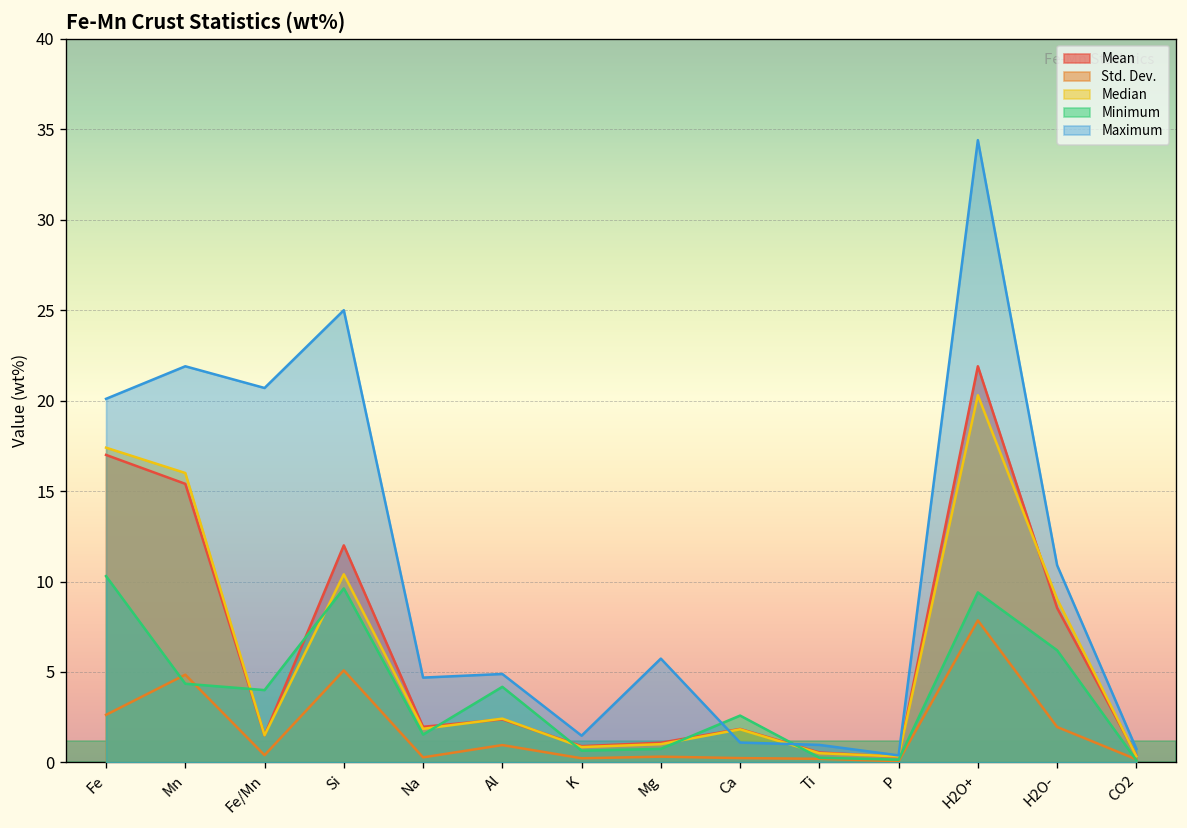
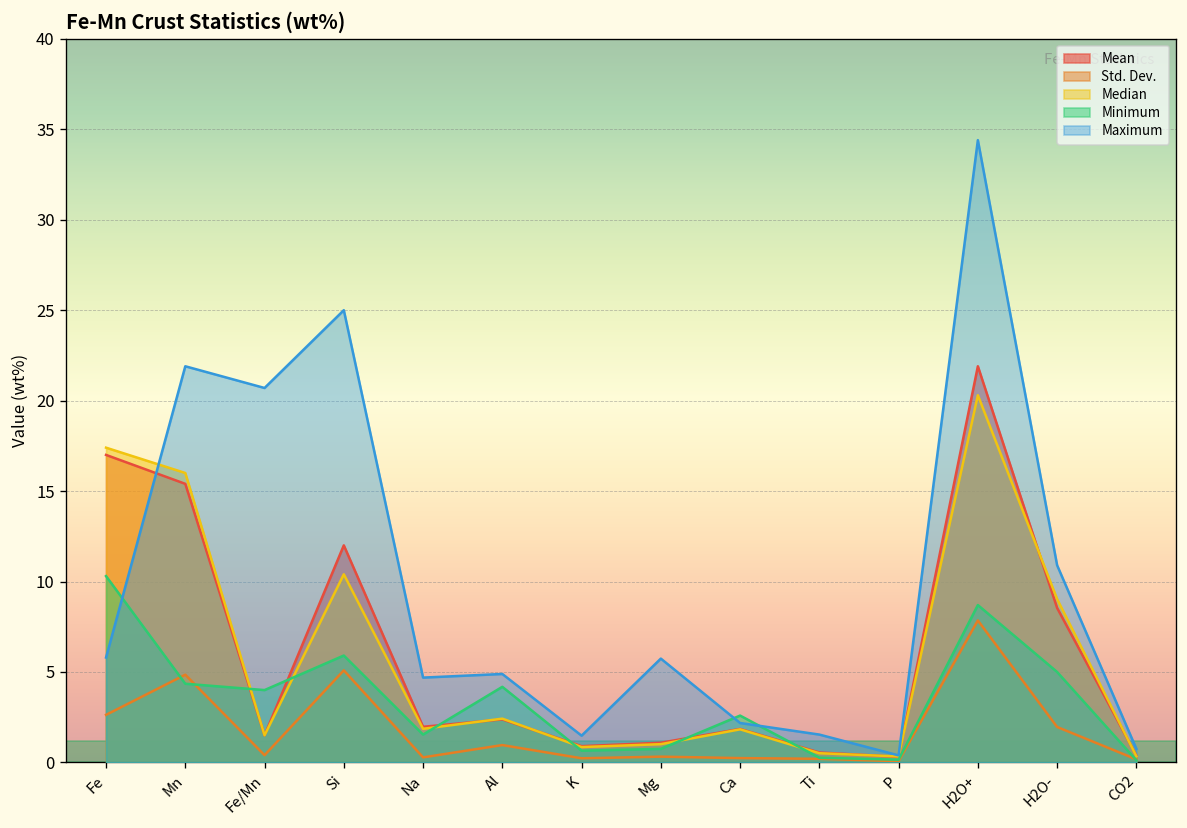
Maximum, Fe: 20.1 -> 5.8
Minimum, Si: 9.6 -> 5.9
Maximum, Ca: 1.1 -> 2.2
Maximum, Ti: 1.0 -> 1.5
Minimum, H2O+: 9.4 -> 8.7
Minimum, H2O-: 6.2 -> 5.0
